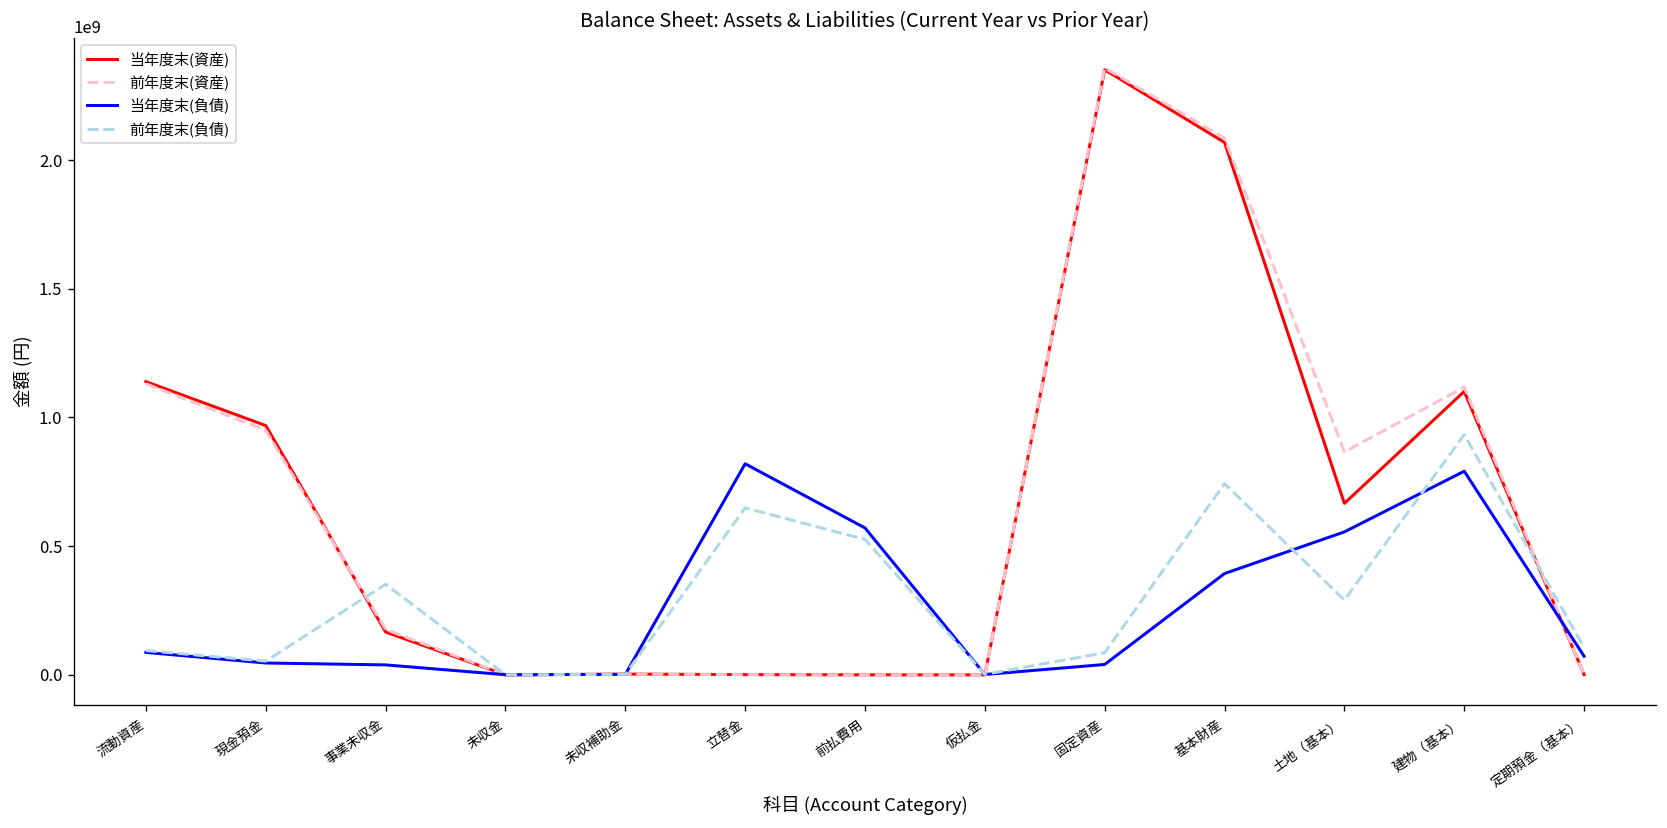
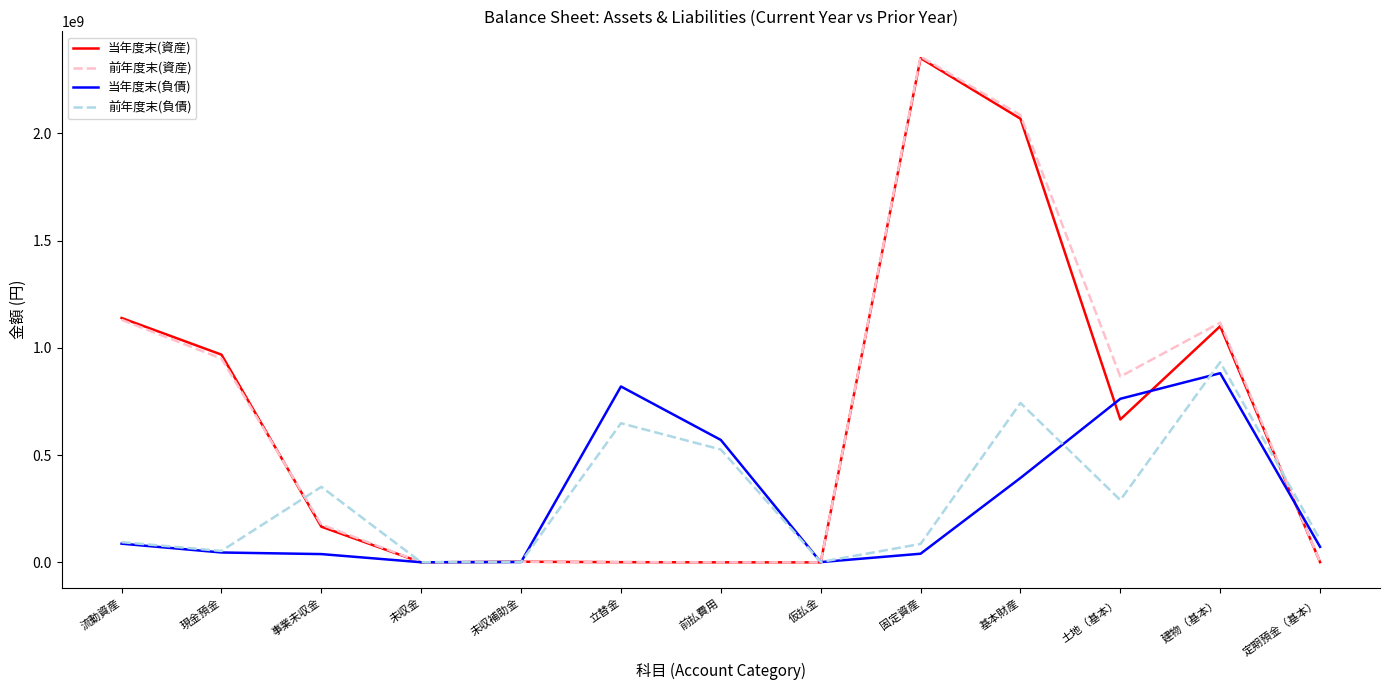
当年度末(負債), 土地（基本）: 560000000 -> 760000000
当年度末(負債), 建物（基本）: 790000000 -> 880000000
